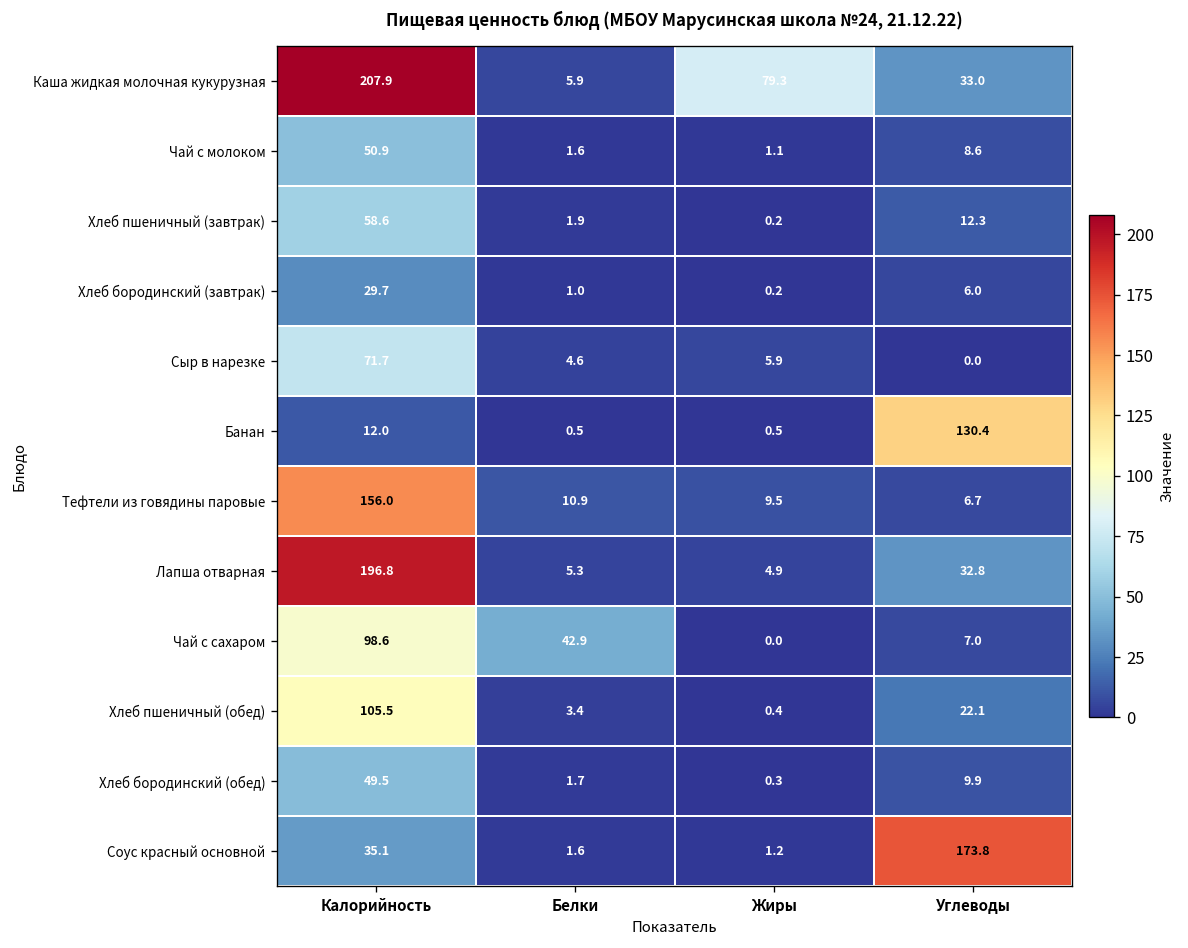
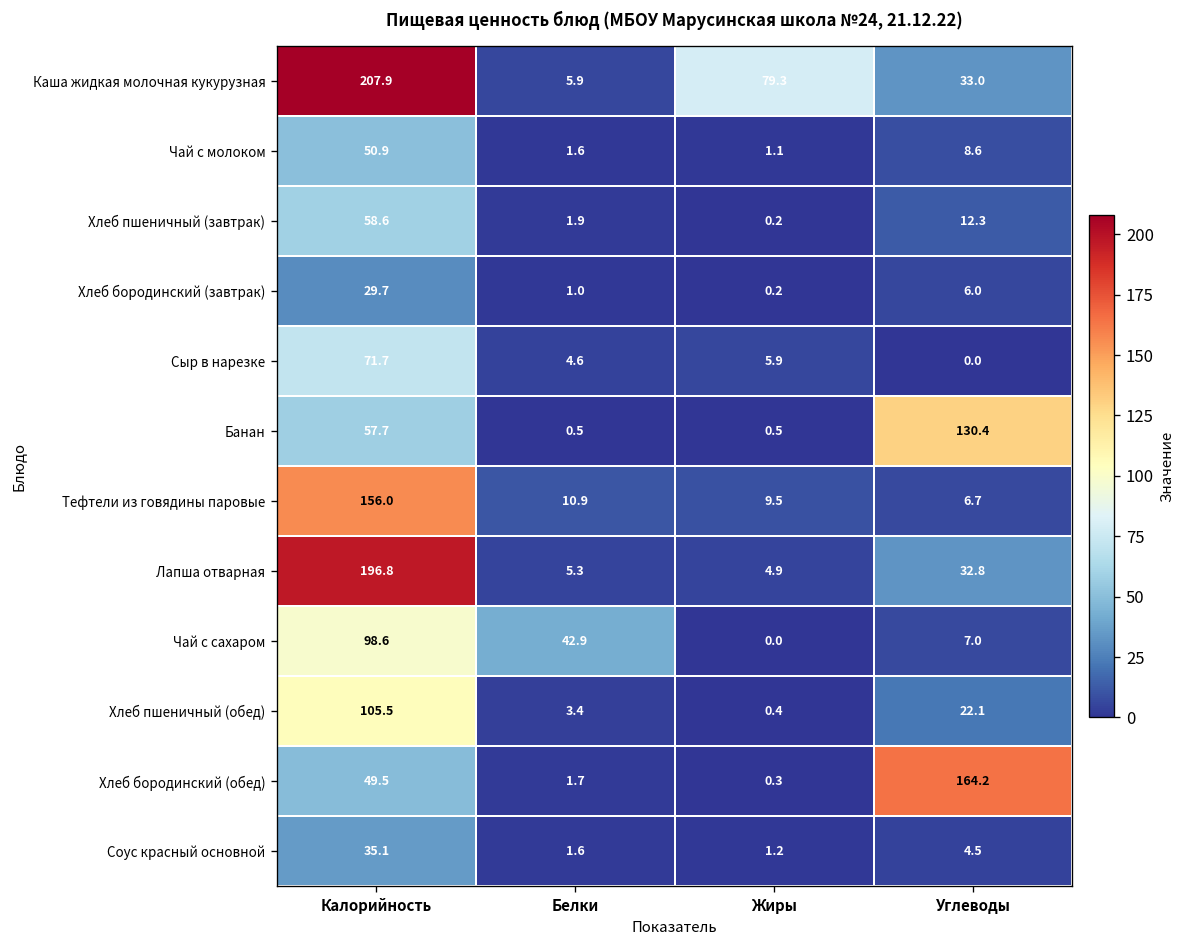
Банан, Калорийность: 12.0 -> 57.7
Хлеб бородинский (обед), Углеводы: 9.9 -> 164.2
Соус красный основной, Углеводы: 173.8 -> 4.5
